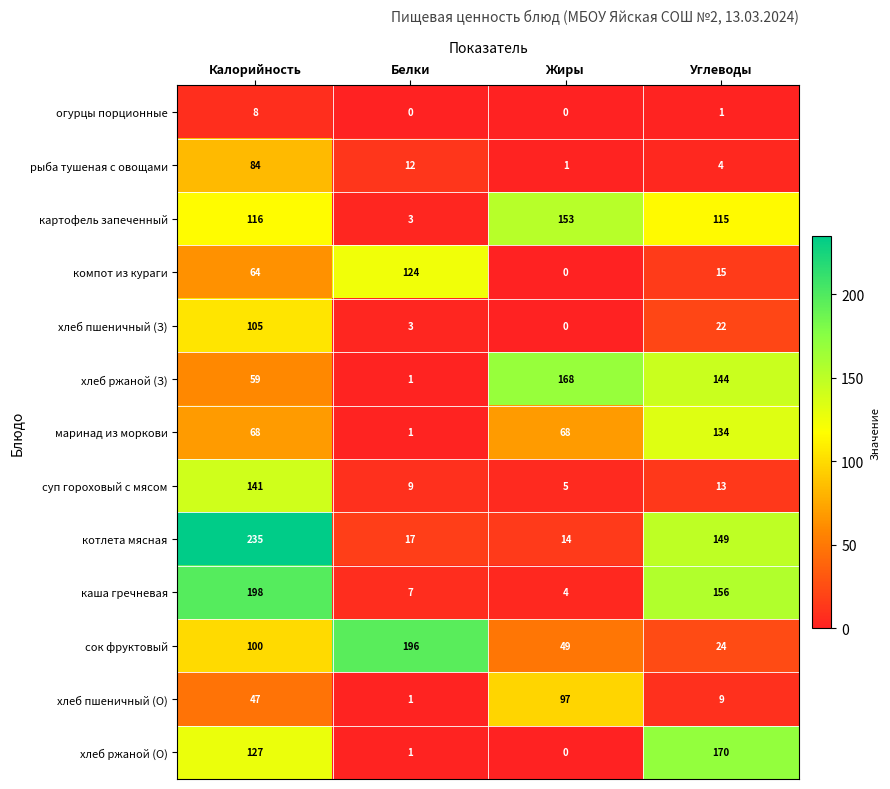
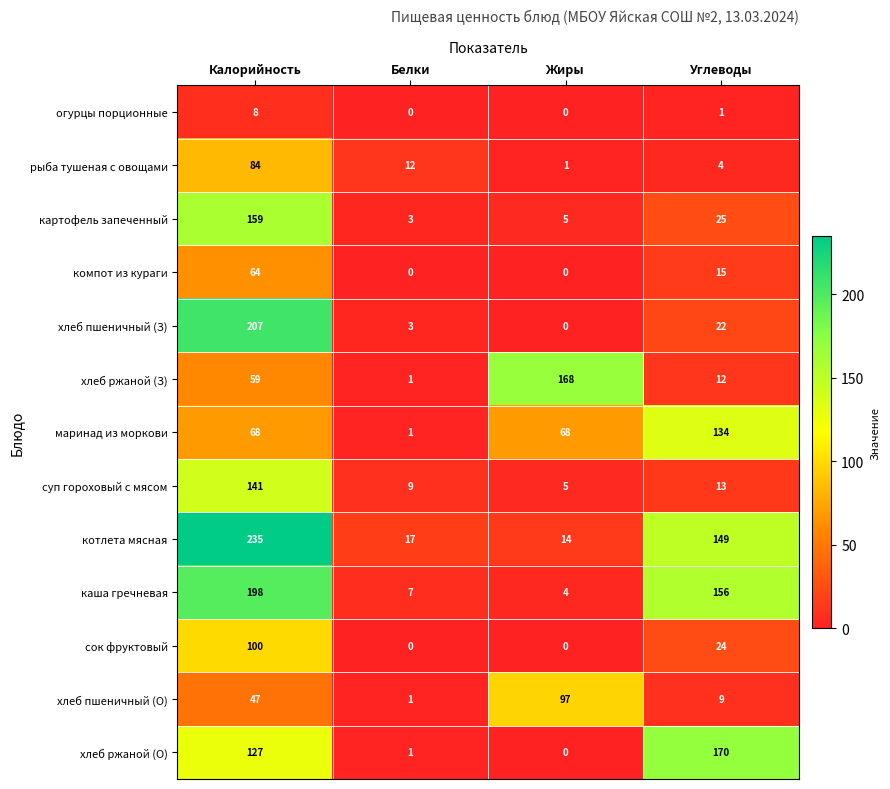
картофель запеченный, Калорийность: 116 -> 159
картофель запеченный, Жиры: 153 -> 5
картофель запеченный, Углеводы: 115 -> 25
компот из кураги, Белки: 124 -> 0
хлеб пшеничный (З), Калорийность: 105 -> 207
хлеб ржаной (З), Углеводы: 144 -> 12
сок фруктовый, Белки: 196 -> 0
сок фруктовый, Жиры: 49 -> 0
